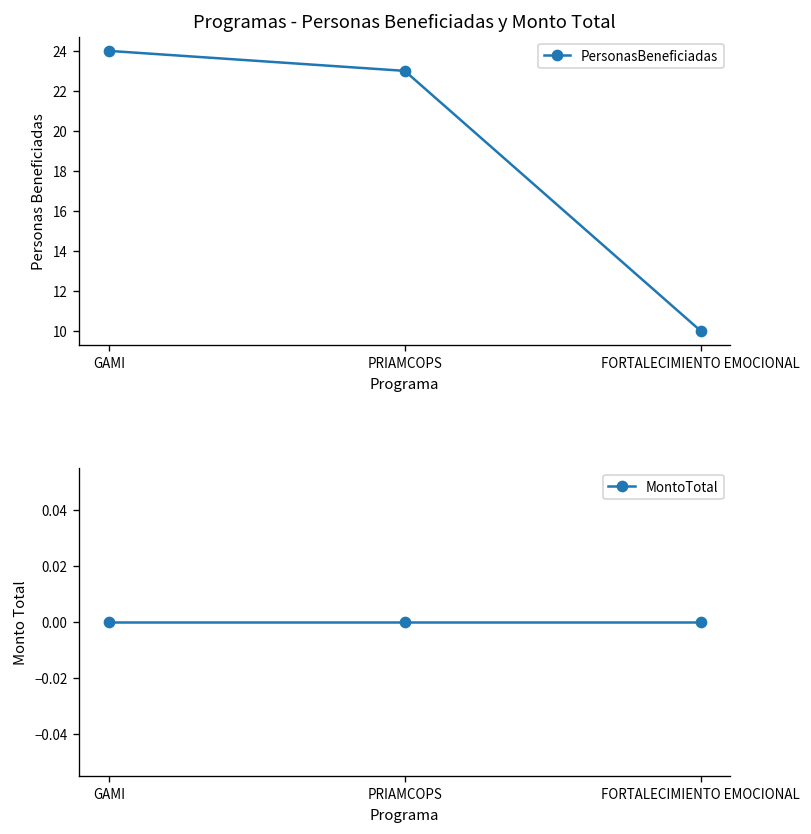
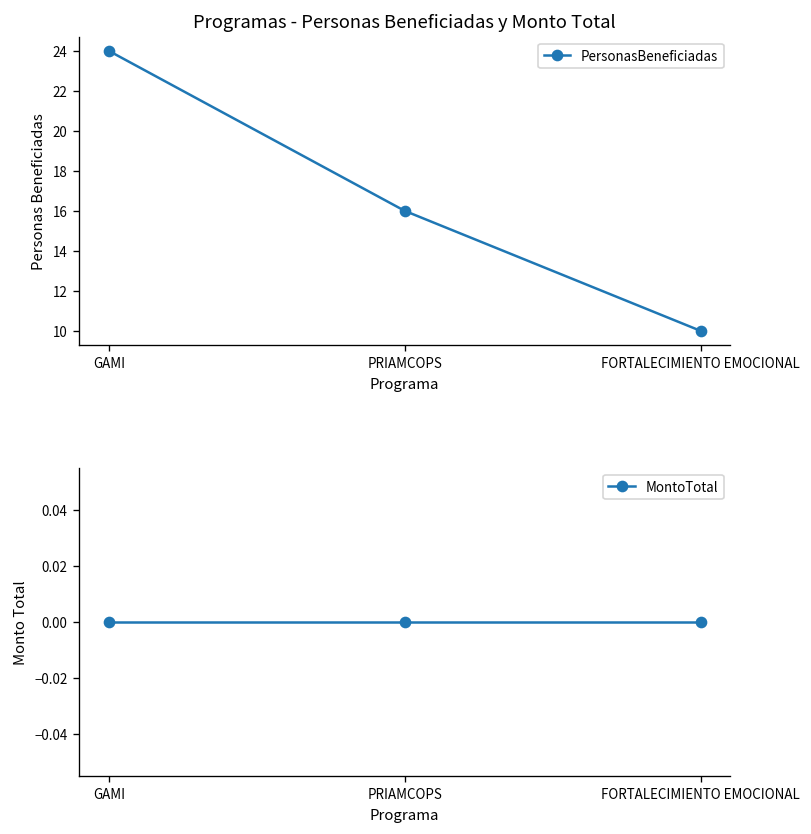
Programas - Personas Beneficiadas y Monto Total, PRIAMCOPS: 23 -> 16
